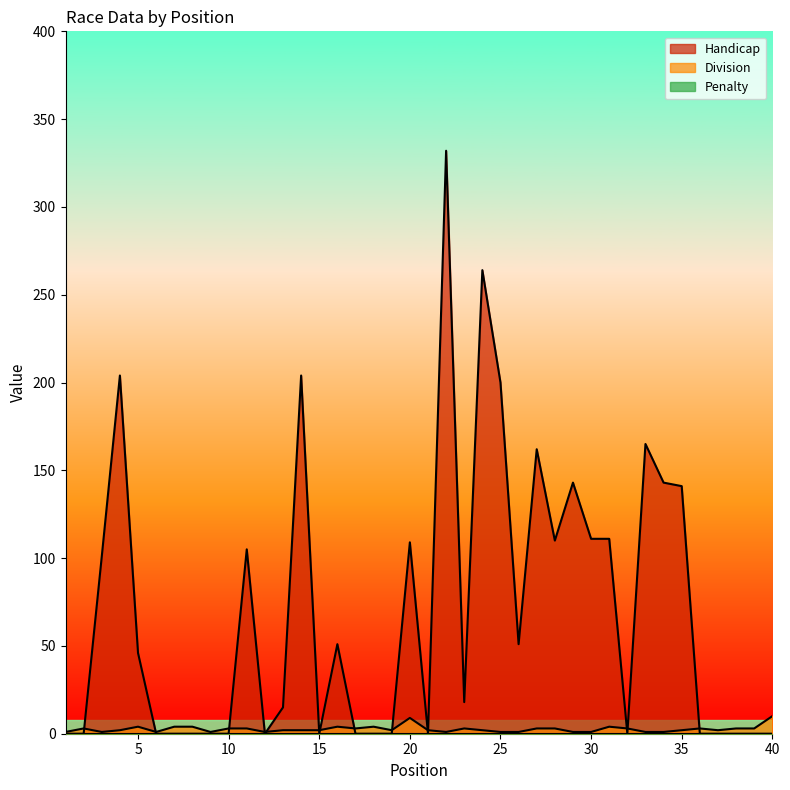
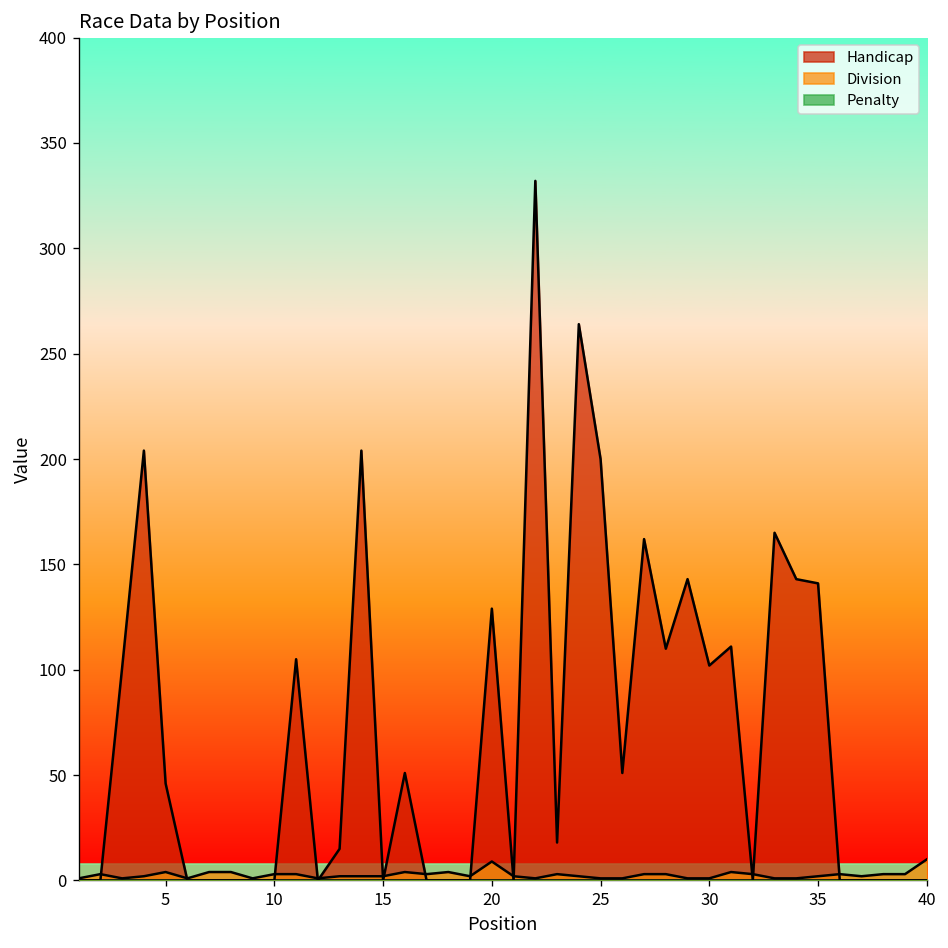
Handicap, 20: 109 -> 129
Handicap, 30: 111 -> 102
